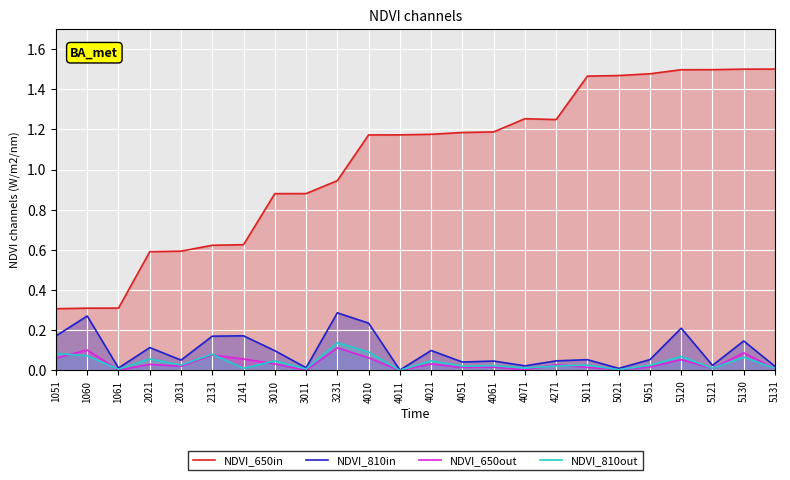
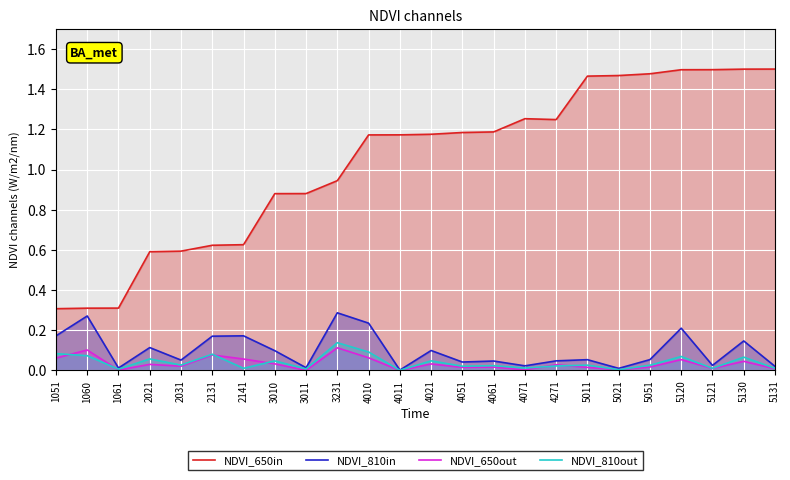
NDVI_650out, 5130: 0.09 -> 0.05
